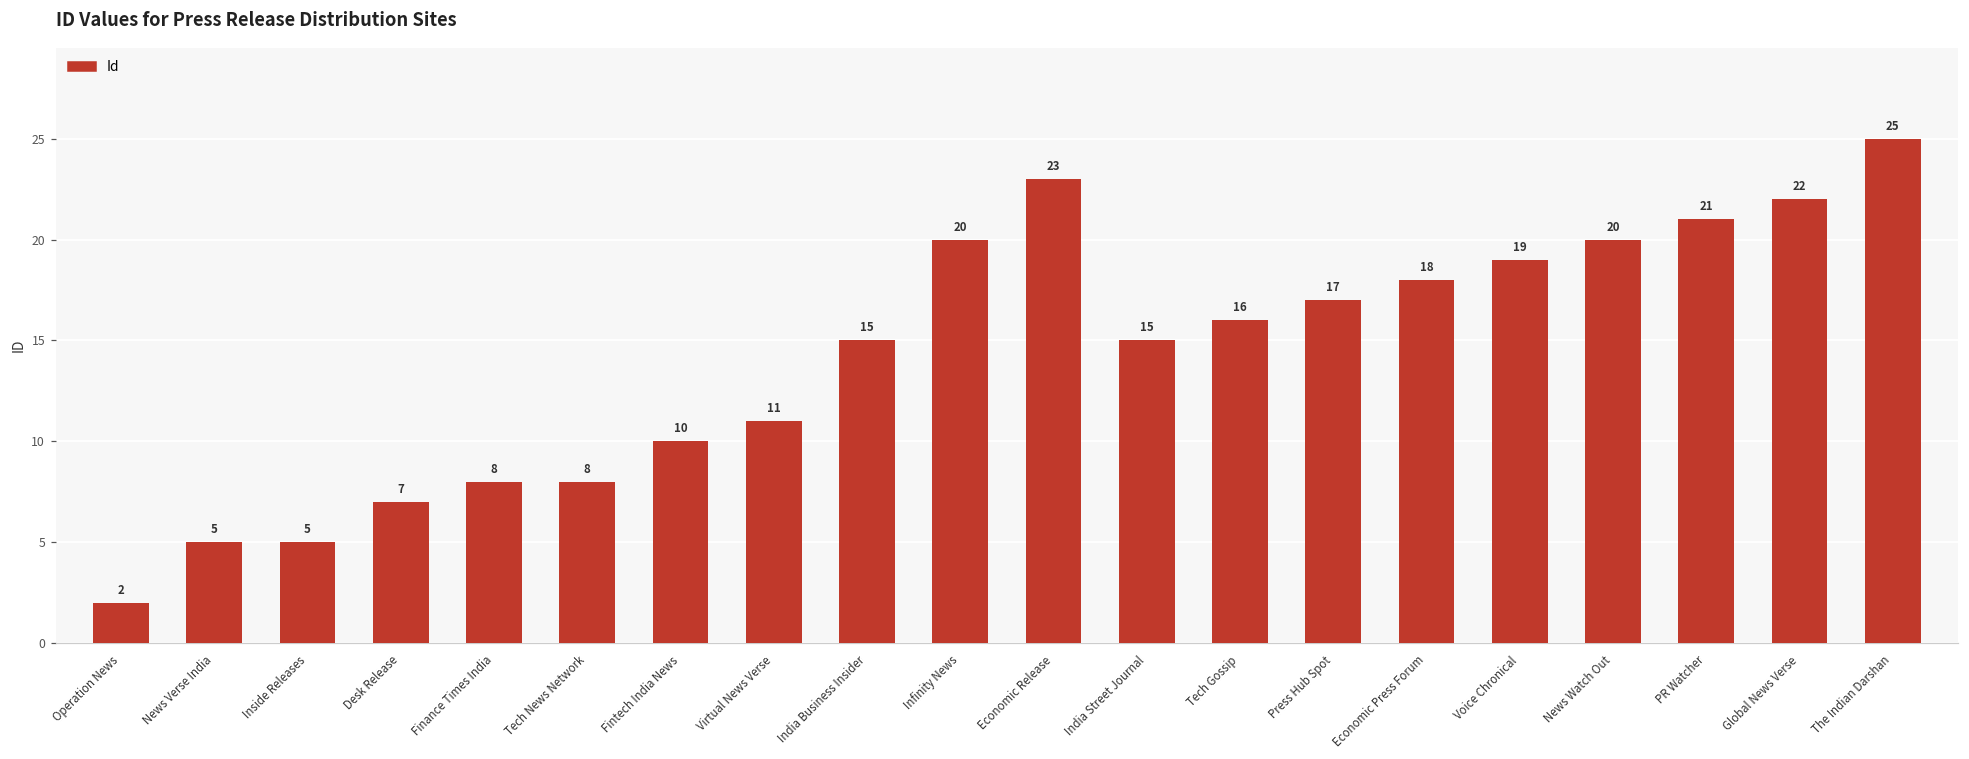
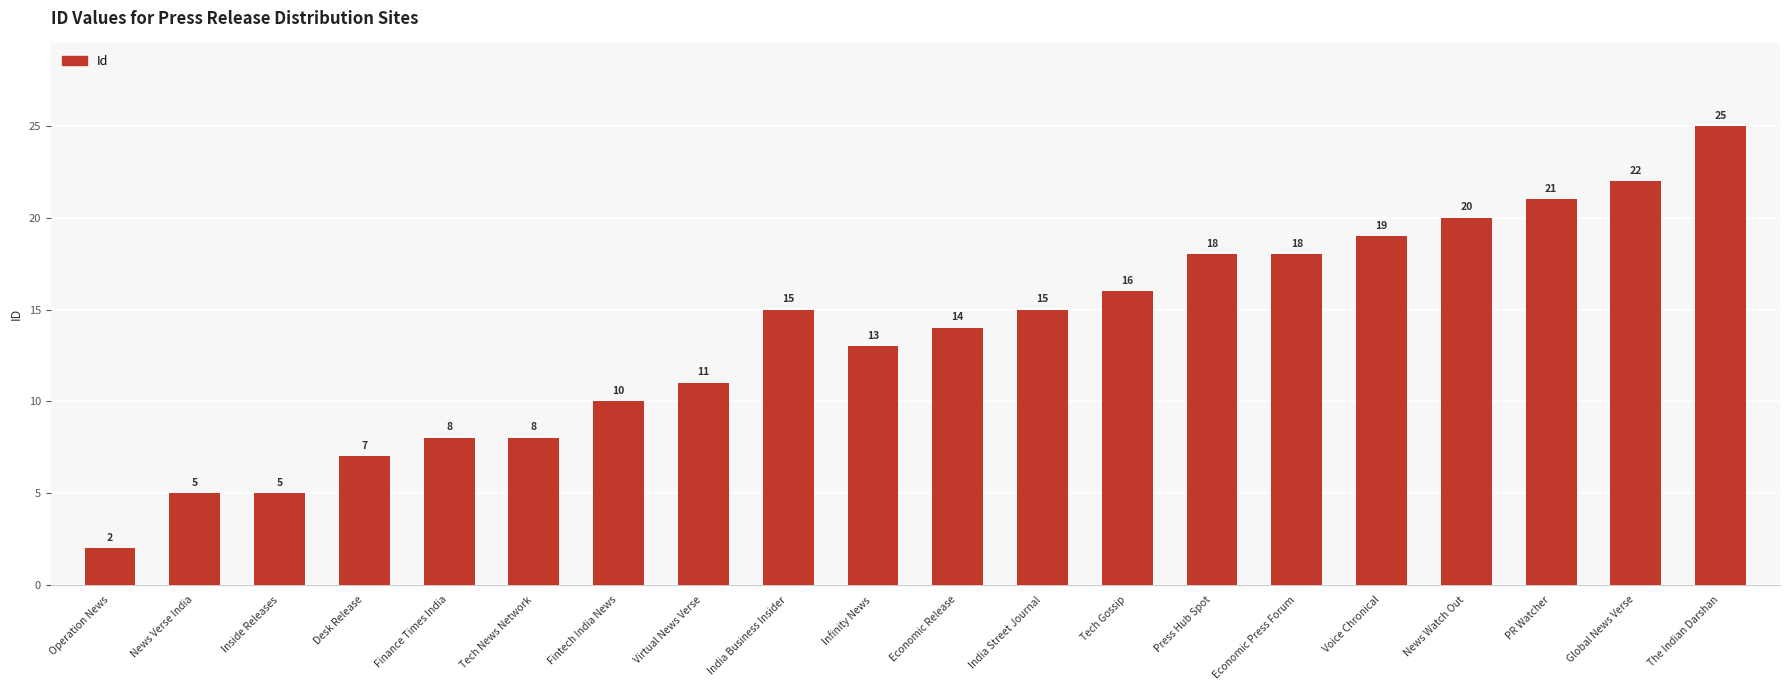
Infinity News: 20 -> 13
Economic Release: 23 -> 14
Press Hub Spot: 17 -> 18
